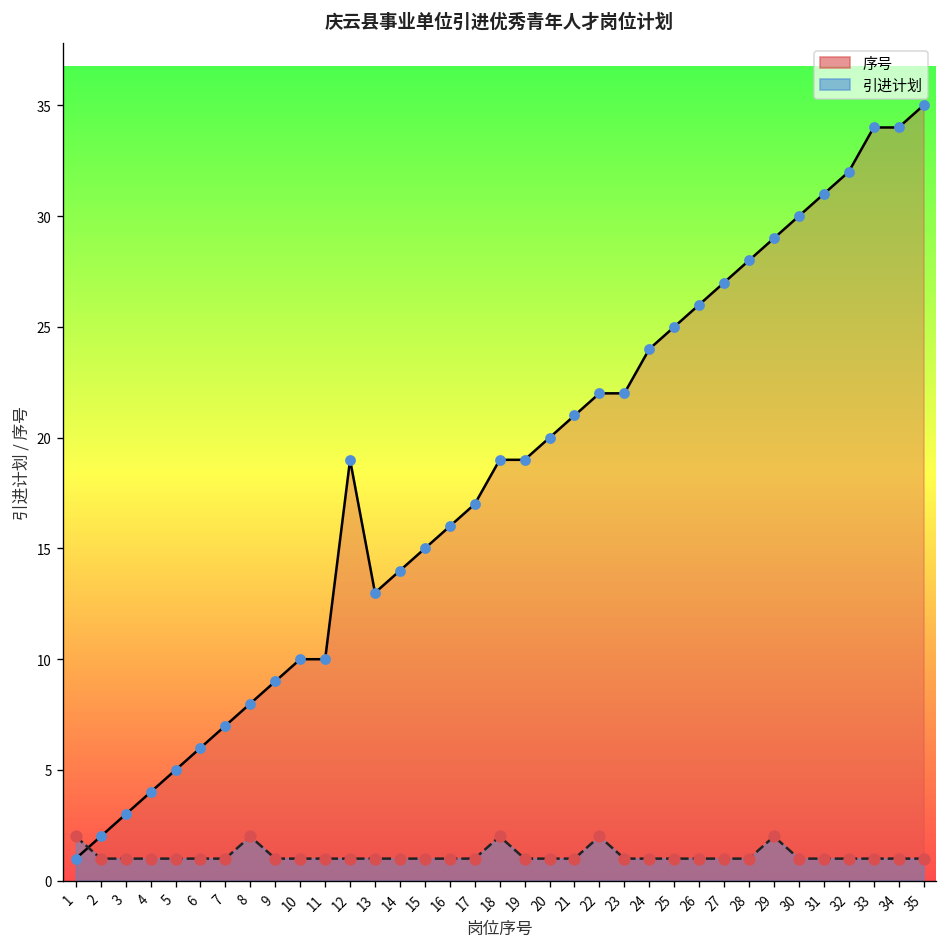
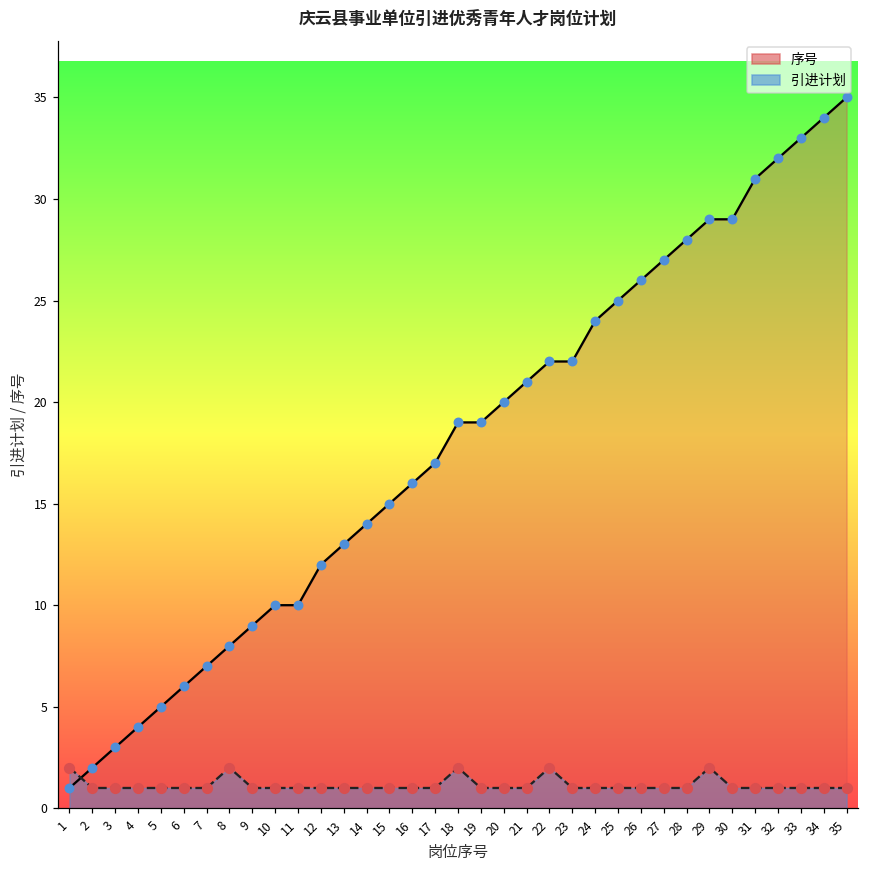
序号, 12: 19 -> 12
序号, 30: 30 -> 29
序号, 33: 34 -> 33
